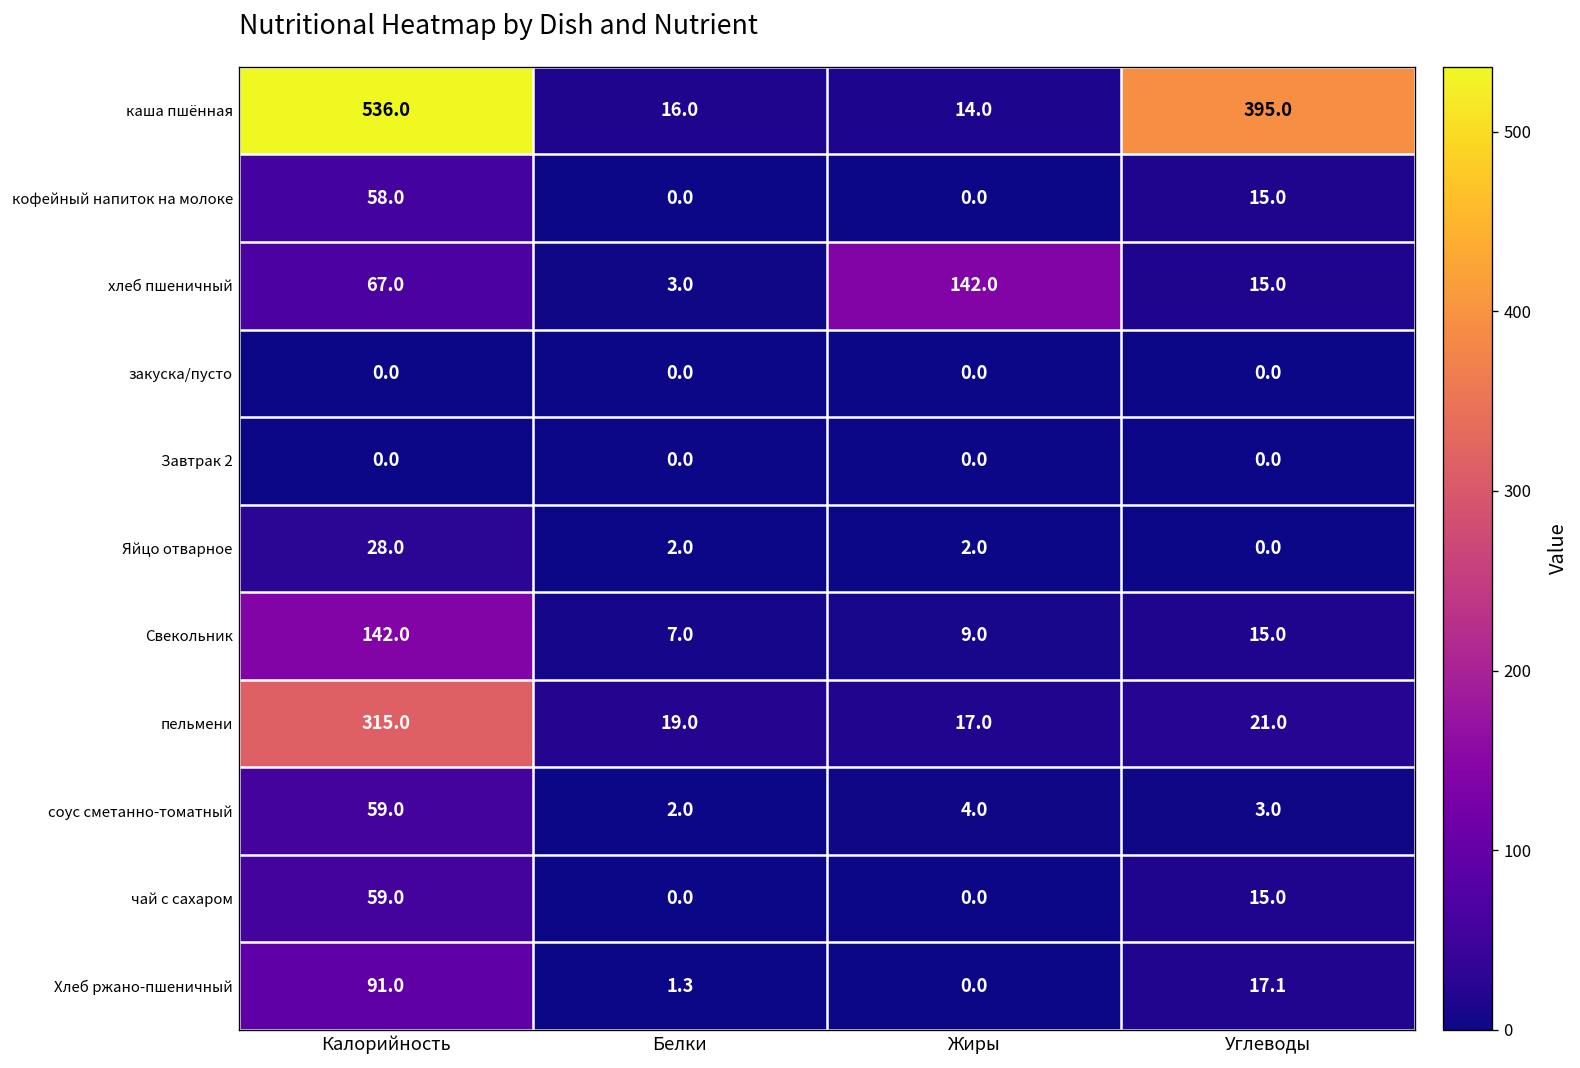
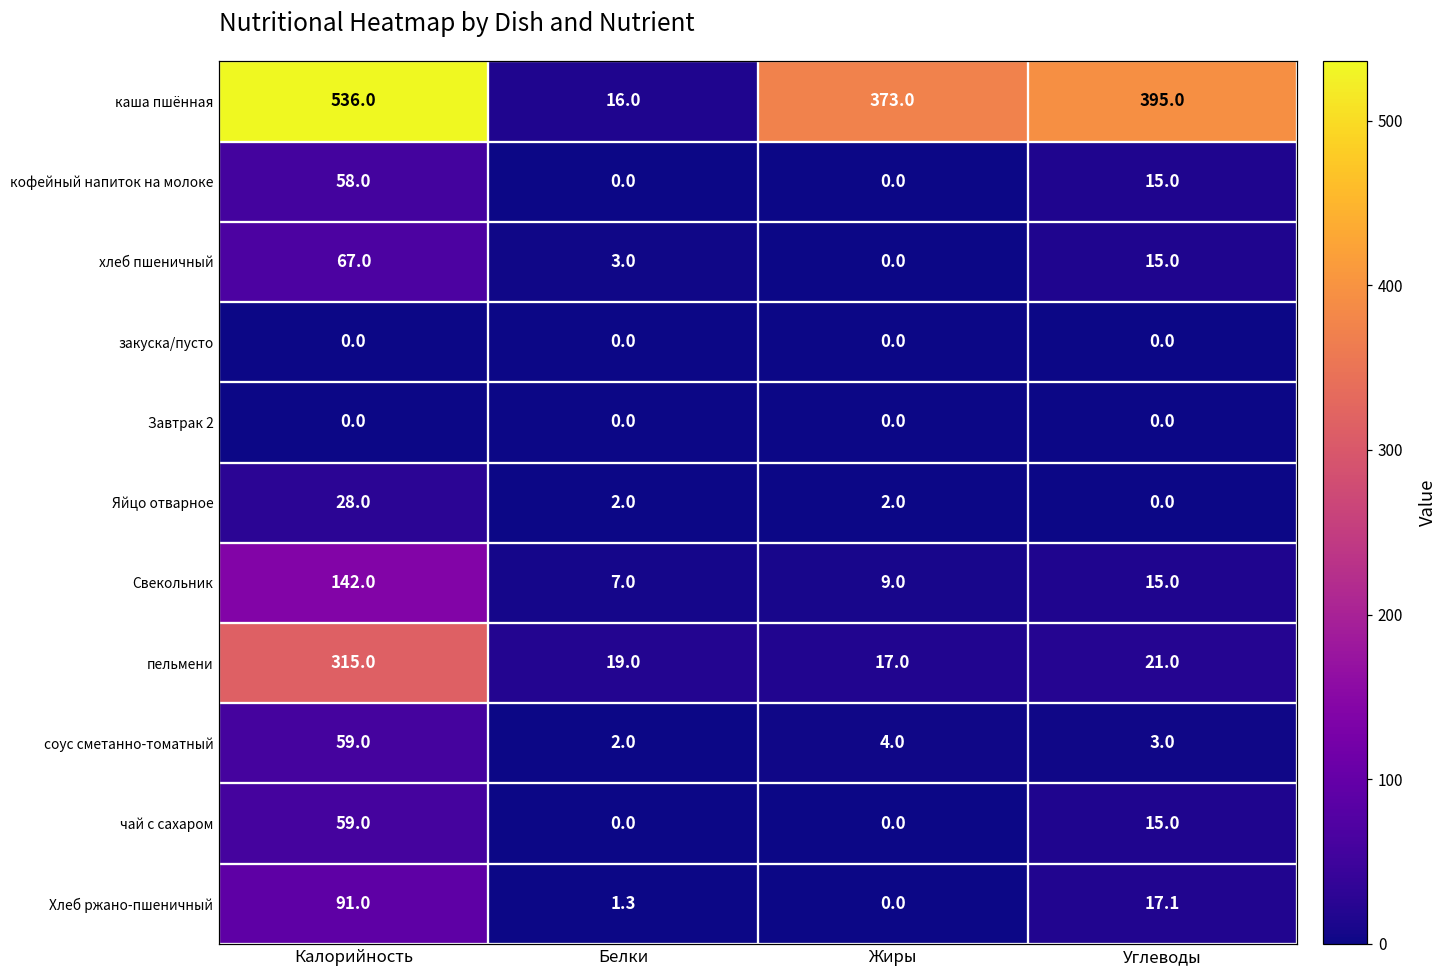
каша пшённая, Жиры: 14.0 -> 373.0
хлеб пшеничный, Жиры: 142.0 -> 0.0
